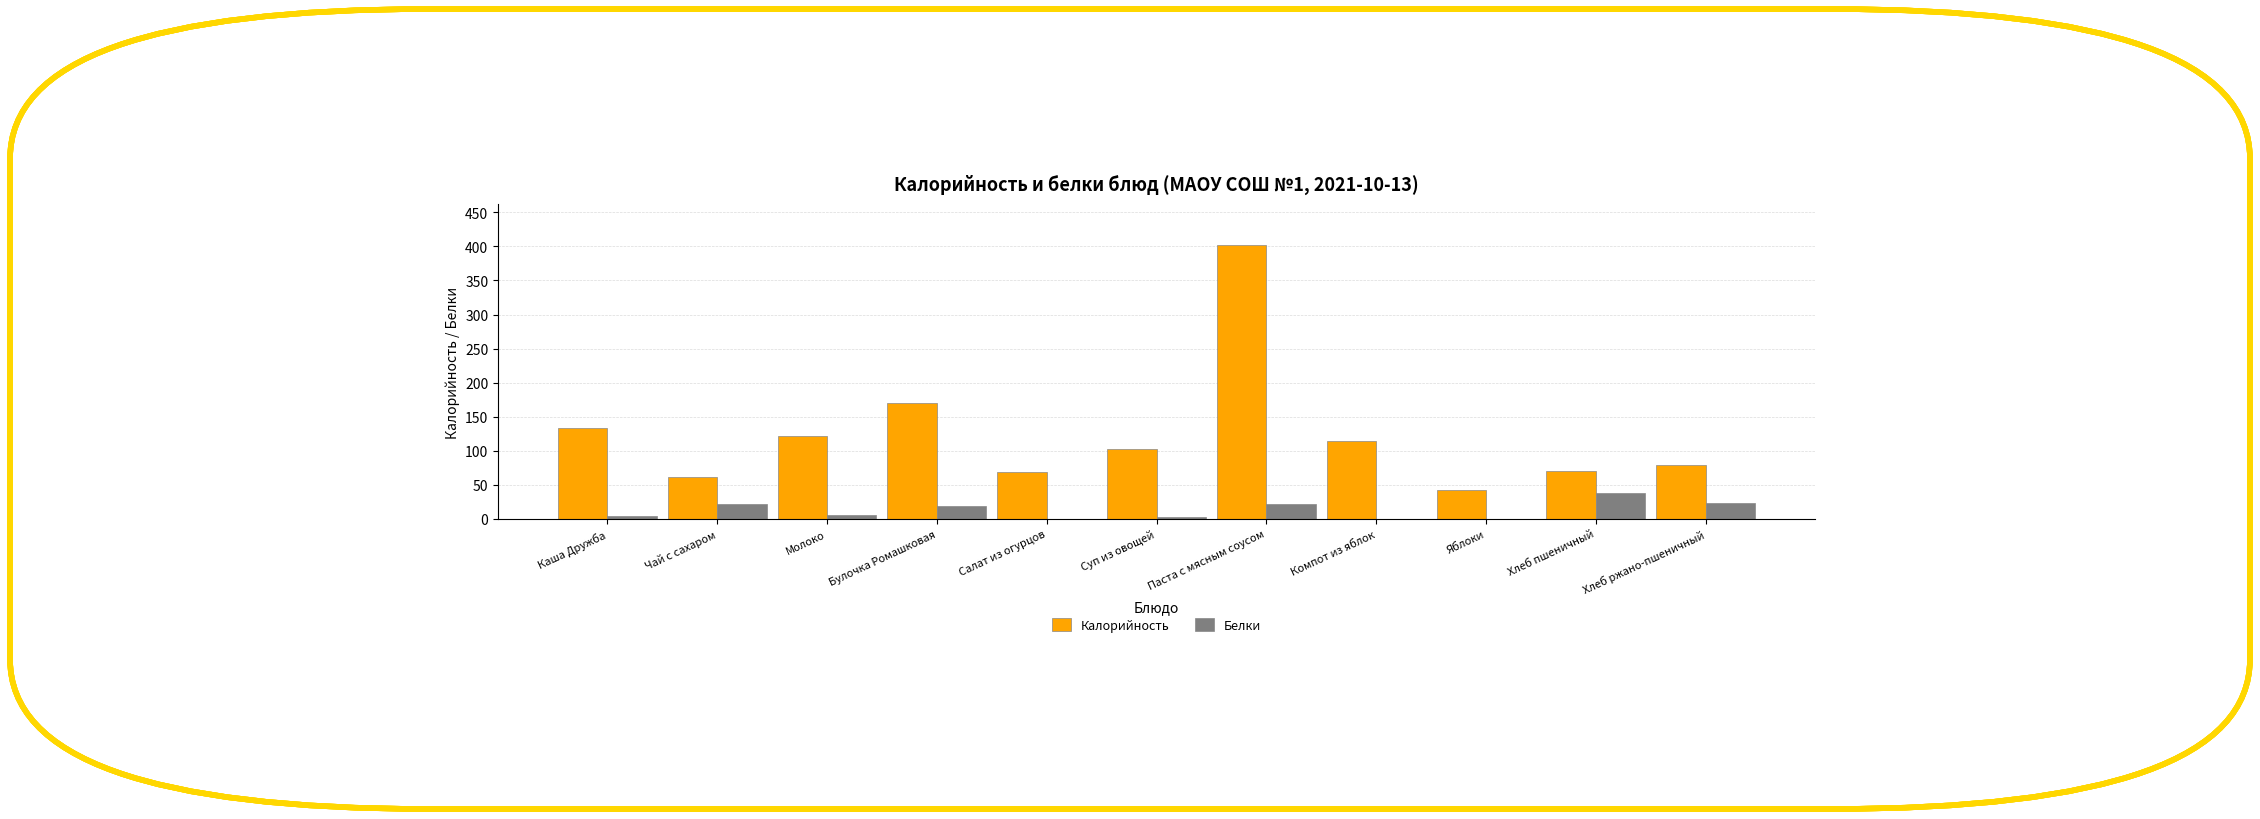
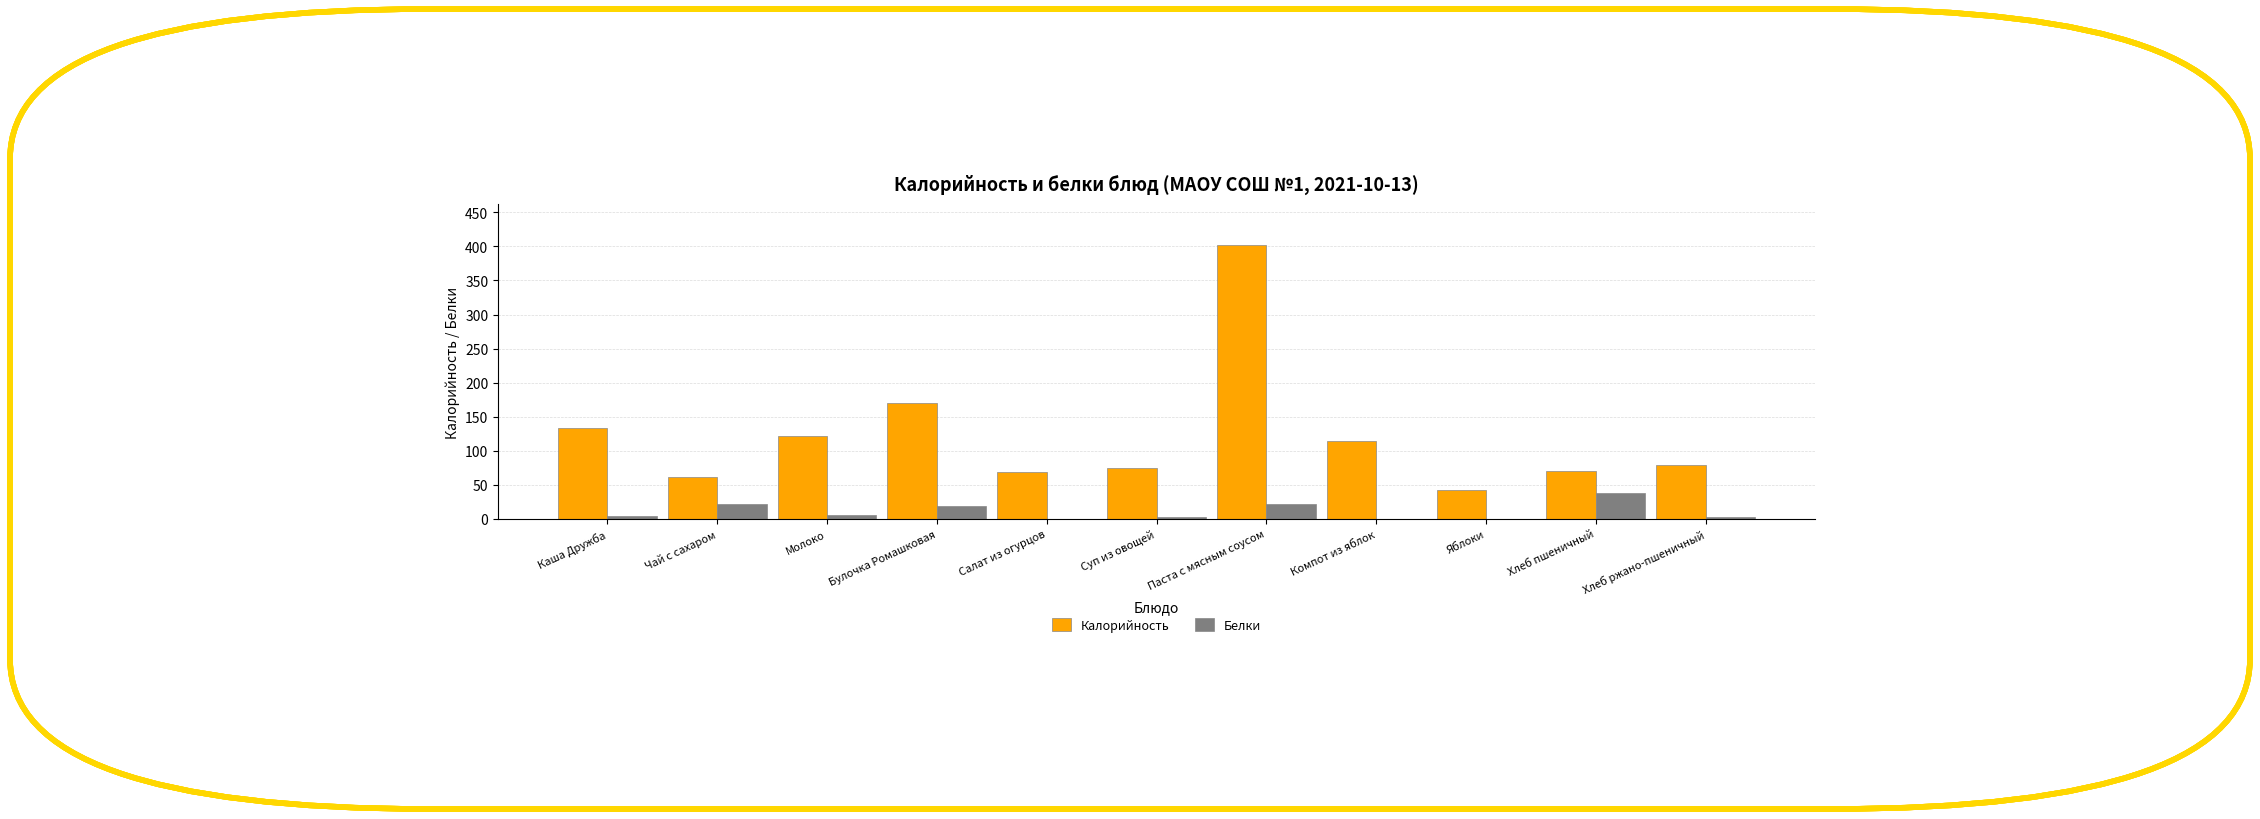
Калорийность, Суп из овощей: 100 -> 80
Белки, Хлеб ржано-пшеничный: 20 -> 0
